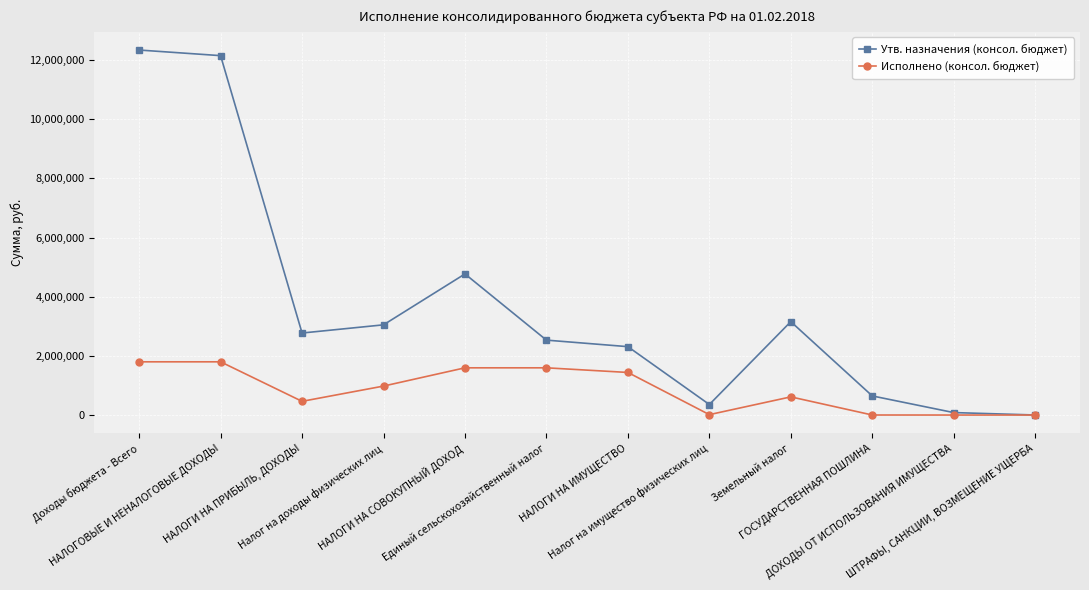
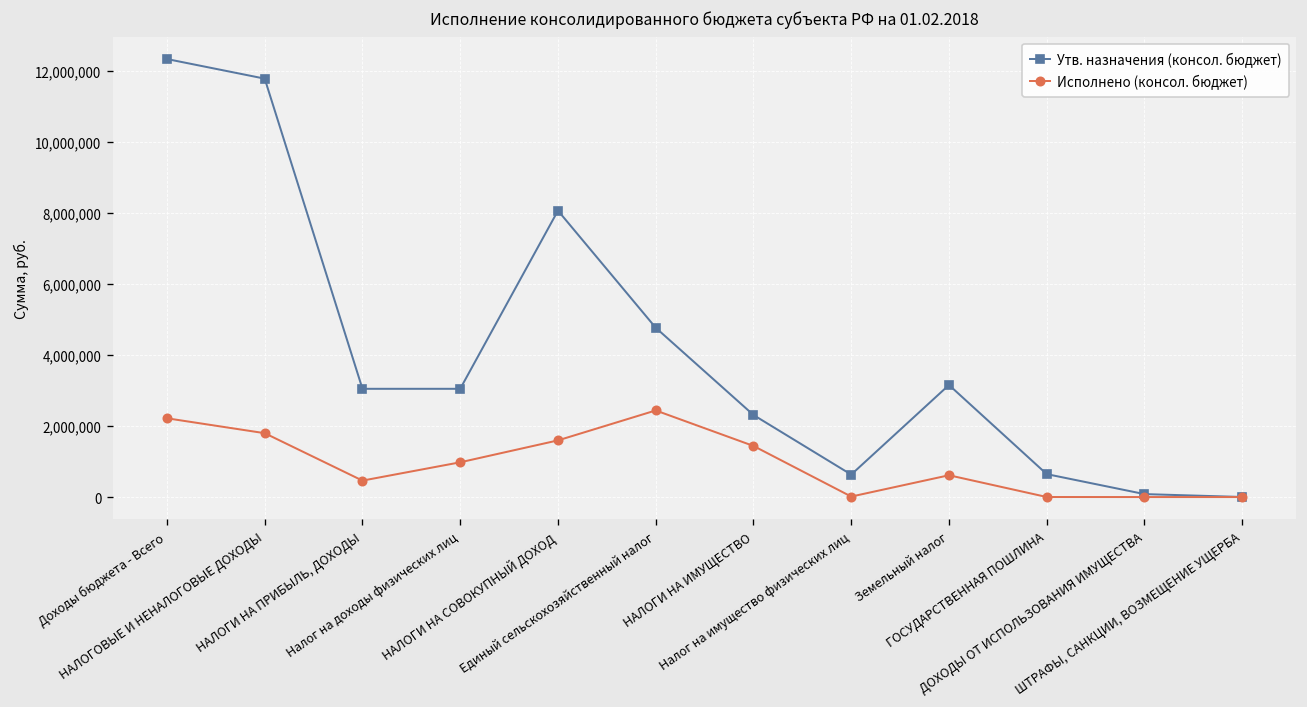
Исполнено (консол. бюджет), Доходы бюджета - Всего: 1,800,000 -> 2,200,000
Утв. назначения (консол. бюджет), НАЛОГОВЫЕ И НЕНАЛОГОВЫЕ ДОХОДЫ: 12,100,000 -> 11,800,000
Утв. назначения (консол. бюджет), НАЛОГИ НА ПРИБЫЛЬ, ДОХОДЫ: 2,800,000 -> 3,000,000
Утв. назначения (консол. бюджет), НАЛОГИ НА СОВОКУПНЫЙ ДОХОД: 4,800,000 -> 8,100,000
Утв. назначения (консол. бюджет), Единый сельскохозяйственный налог: 2,500,000 -> 4,800,000
Исполнено (консол. бюджет), Единый сельскохозяйственный налог: 1,600,000 -> 2,400,000
Утв. назначения (консол. бюджет), Налог на имущество физических лиц: 400,000 -> 600,000
